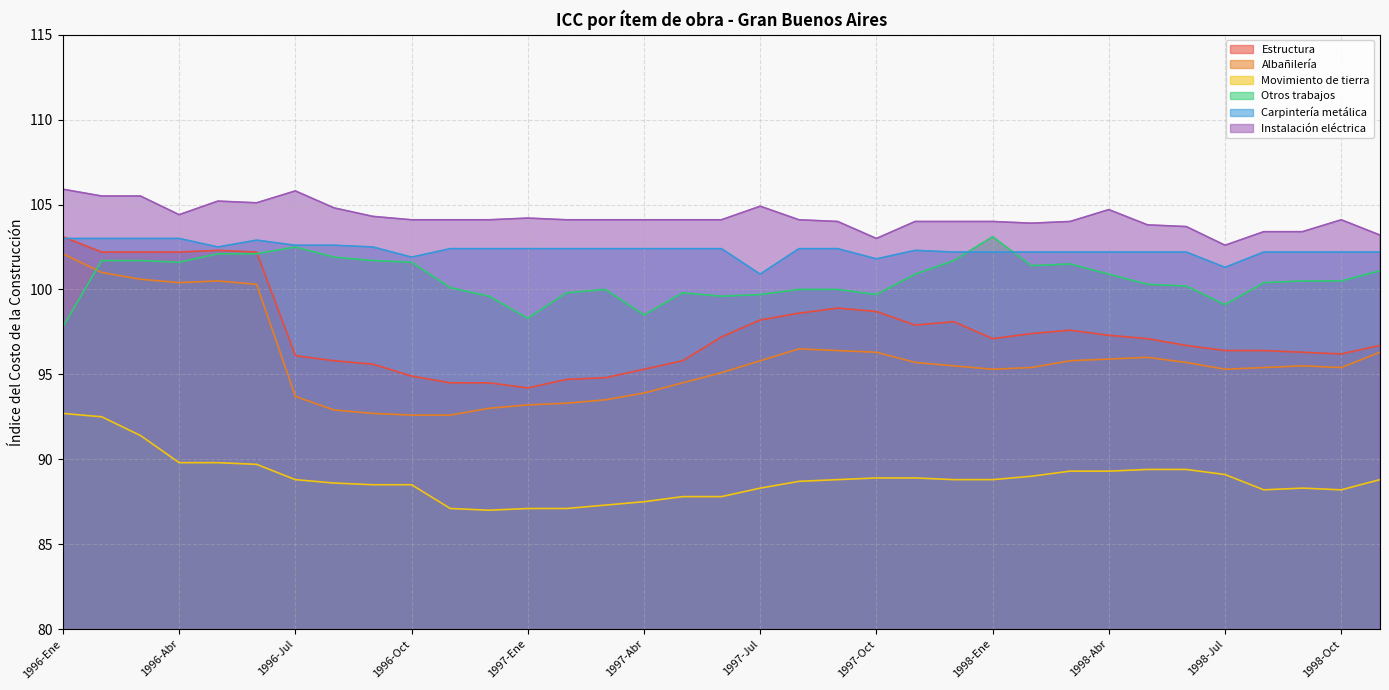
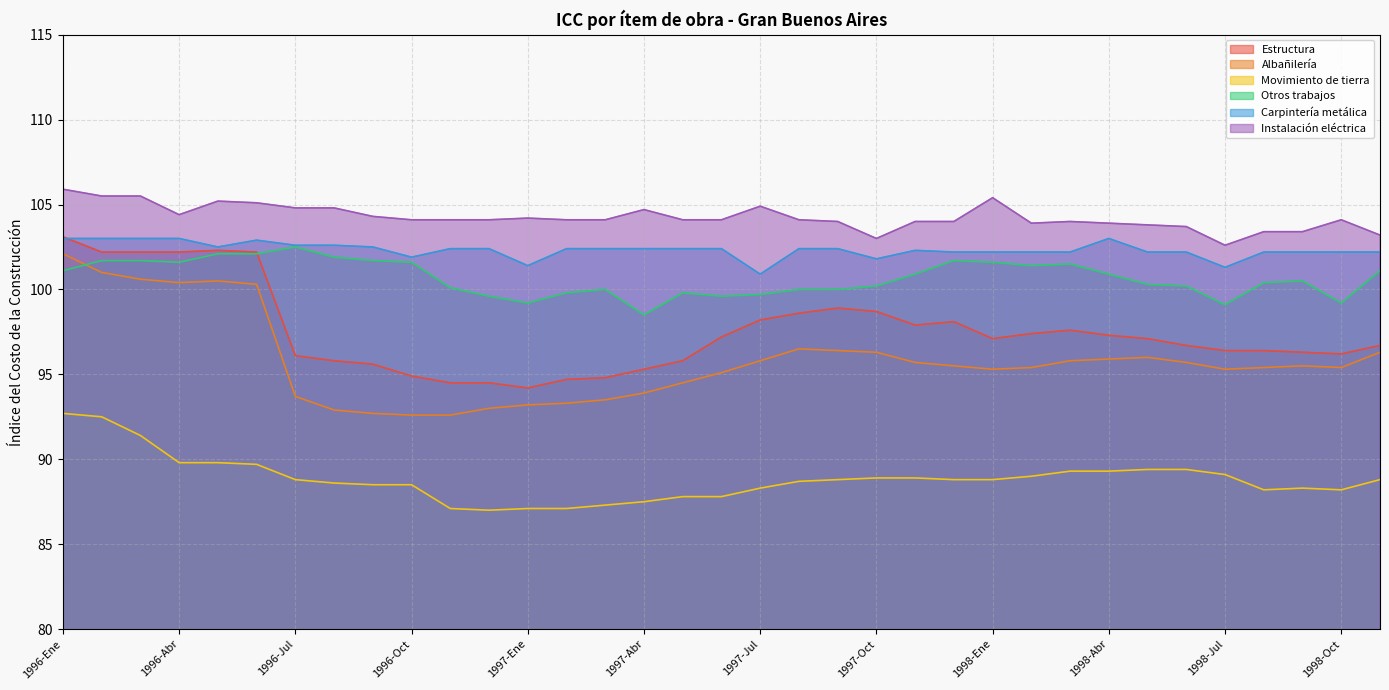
Otros trabajos, 1996-Ene: 97.8 -> 101.1
Instalación eléctrica, 1996-Jul: 105.8 -> 104.8
Otros trabajos, 1997-Ene: 98.3 -> 99.2
Carpintería metálica, 1997-Ene: 102.4 -> 101.4
Instalación eléctrica, 1997-Abr: 104.1 -> 104.7
Otros trabajos, 1997-Oct: 99.7 -> 100.2
Otros trabajos, 1998-Ene: 103.1 -> 101.6
Instalación eléctrica, 1998-Ene: 104.0 -> 105.4
Carpintería metálica, 1998-Abr: 102.2 -> 103.0
Instalación eléctrica, 1998-Abr: 104.7 -> 103.9
Otros trabajos, 1998-Oct: 100.5 -> 99.2
